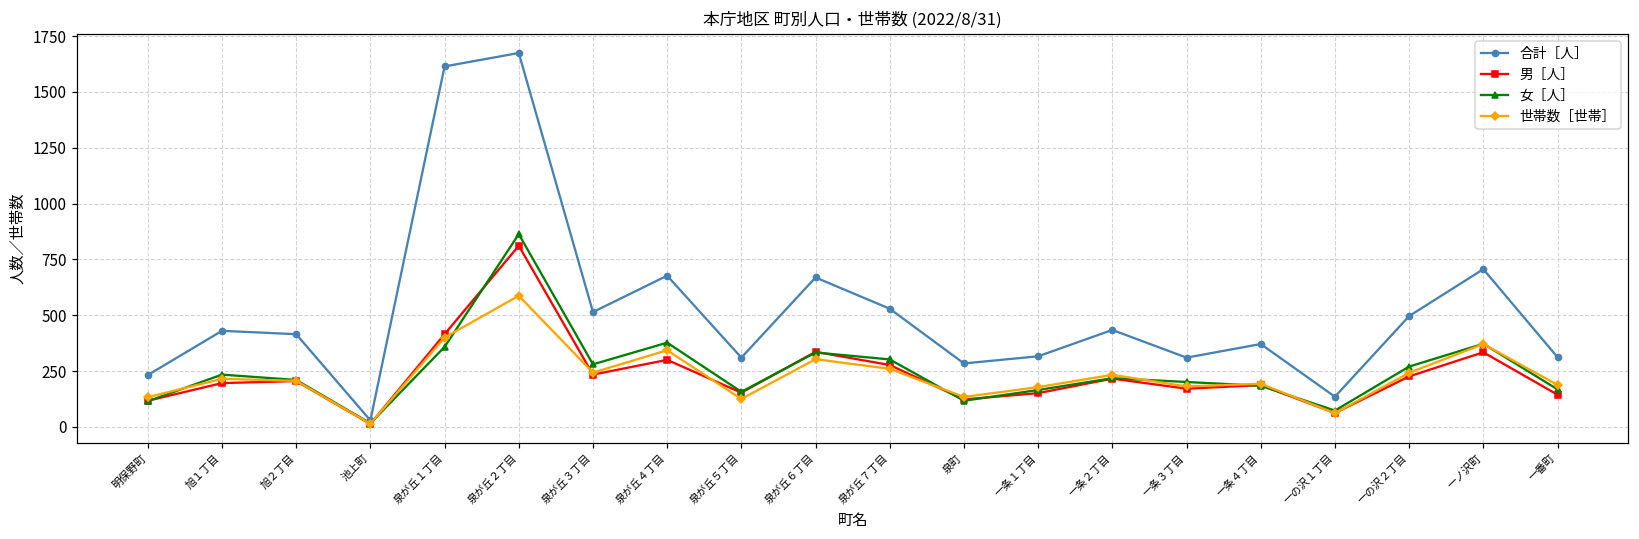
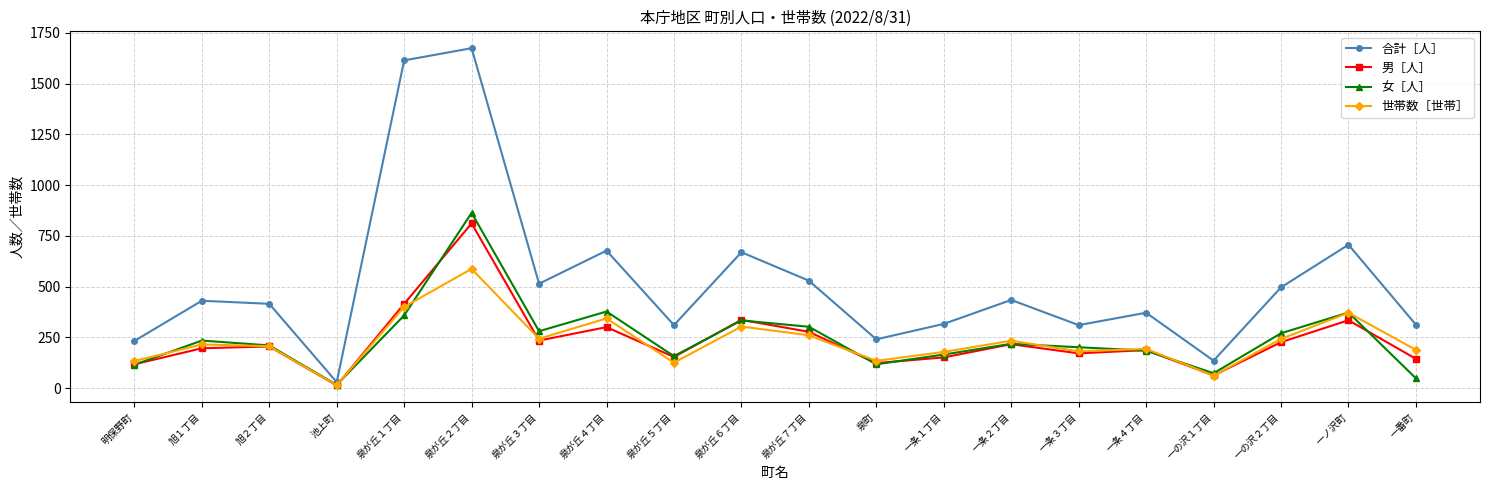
合計［人］, 泉町: 280 -> 240
女［人］, 一番町: 170 -> 50
